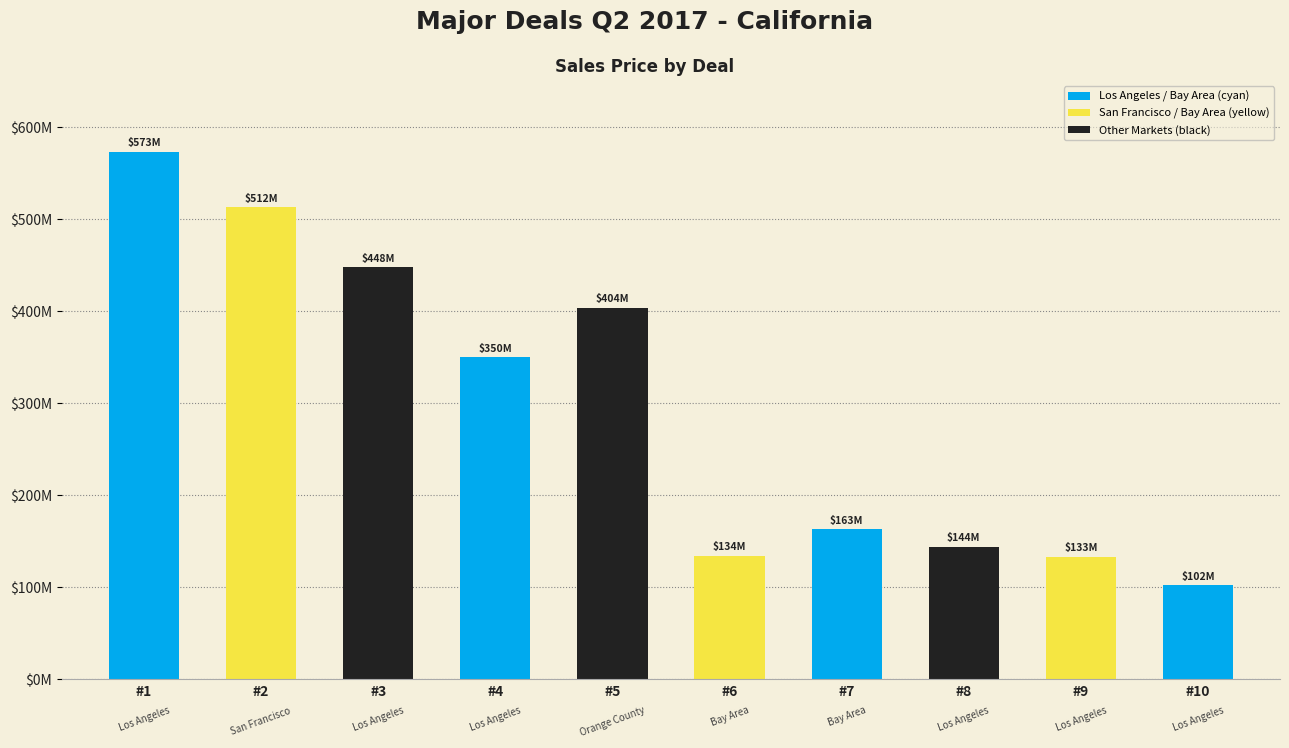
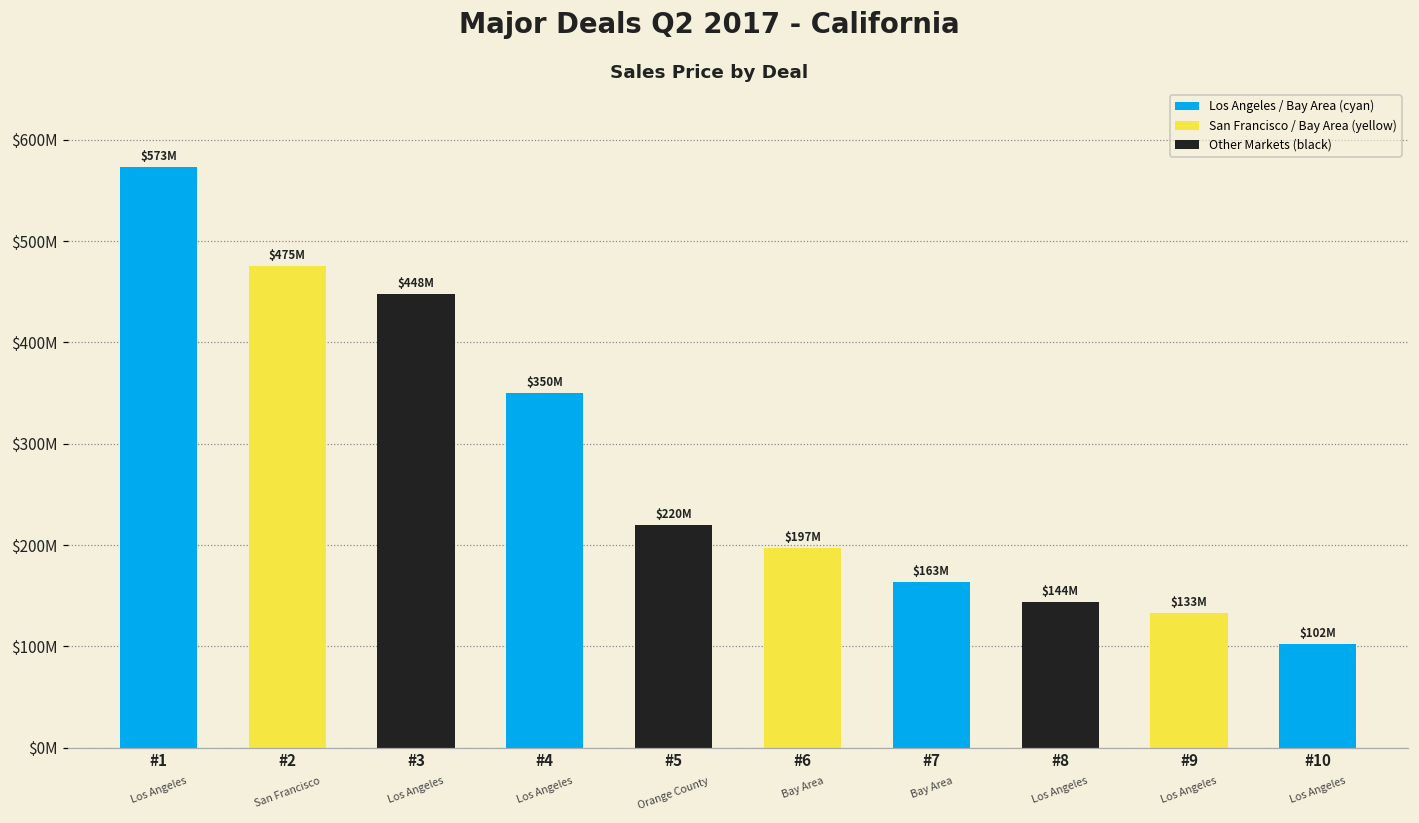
#2: $512M -> $475M
#5: $404M -> $220M
#6: $134M -> $197M
